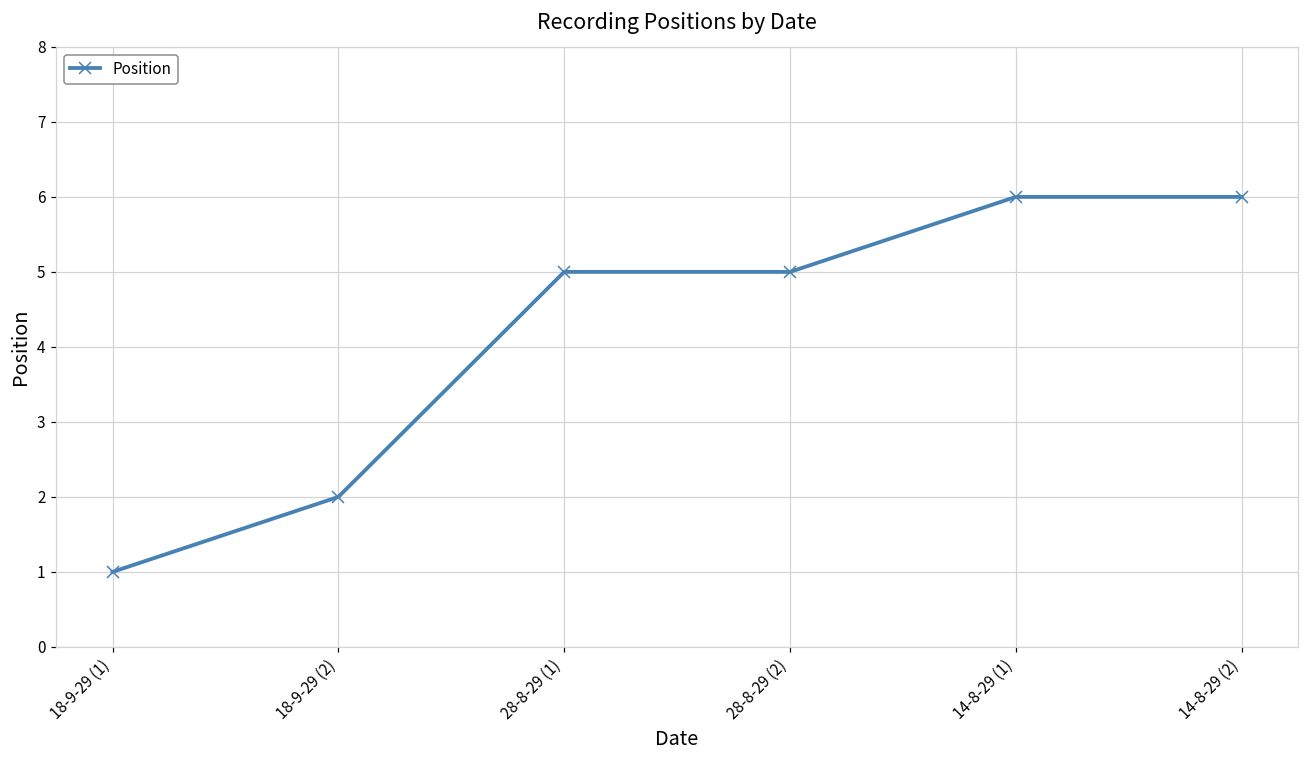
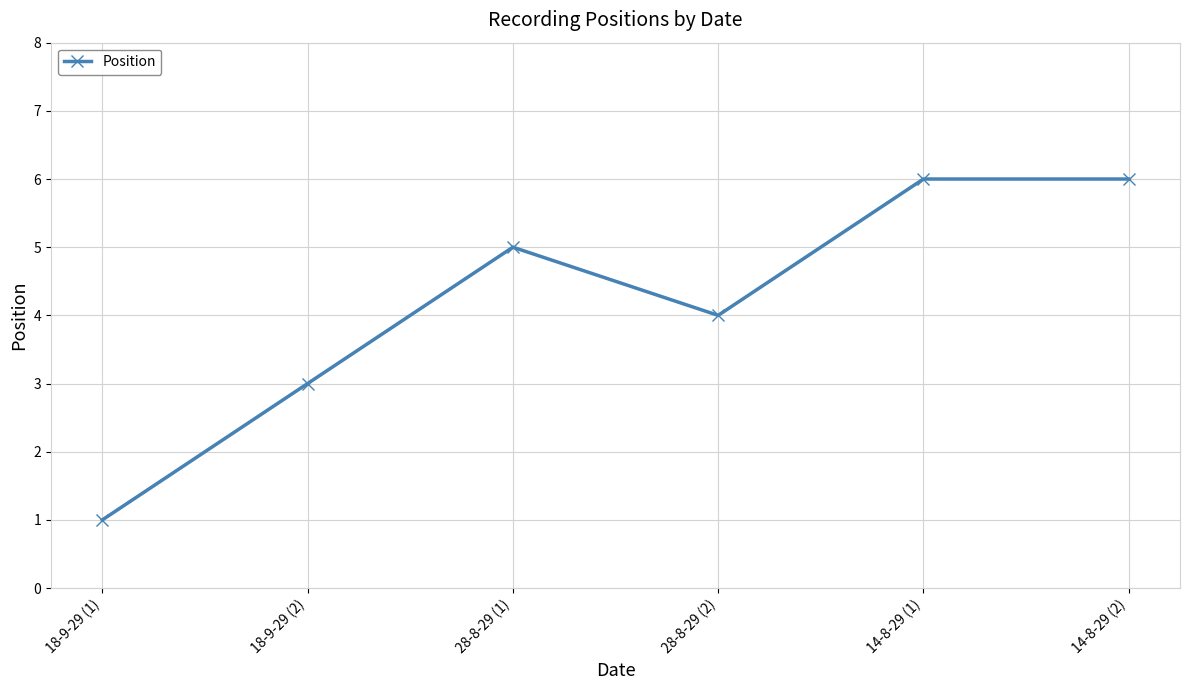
18-9-29 (2): 2 -> 3
28-8-29 (2): 5 -> 4
